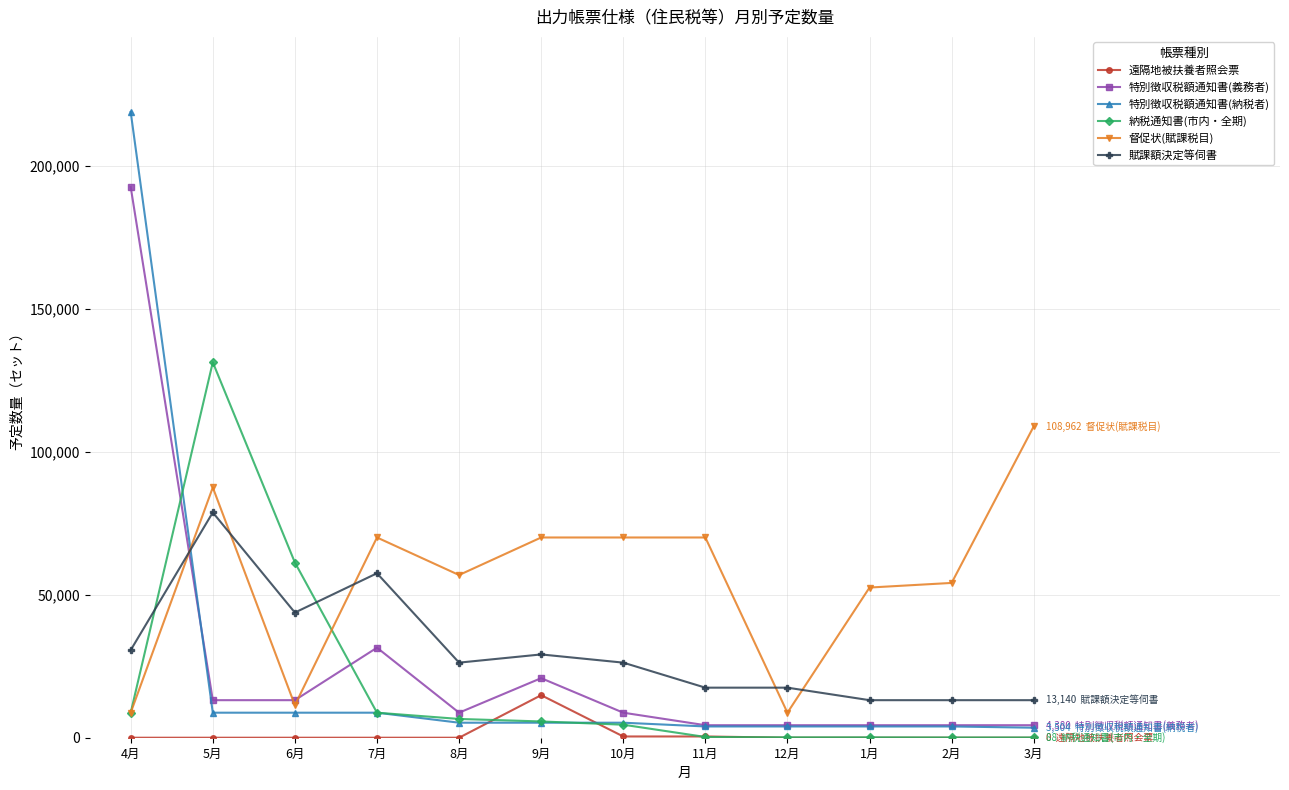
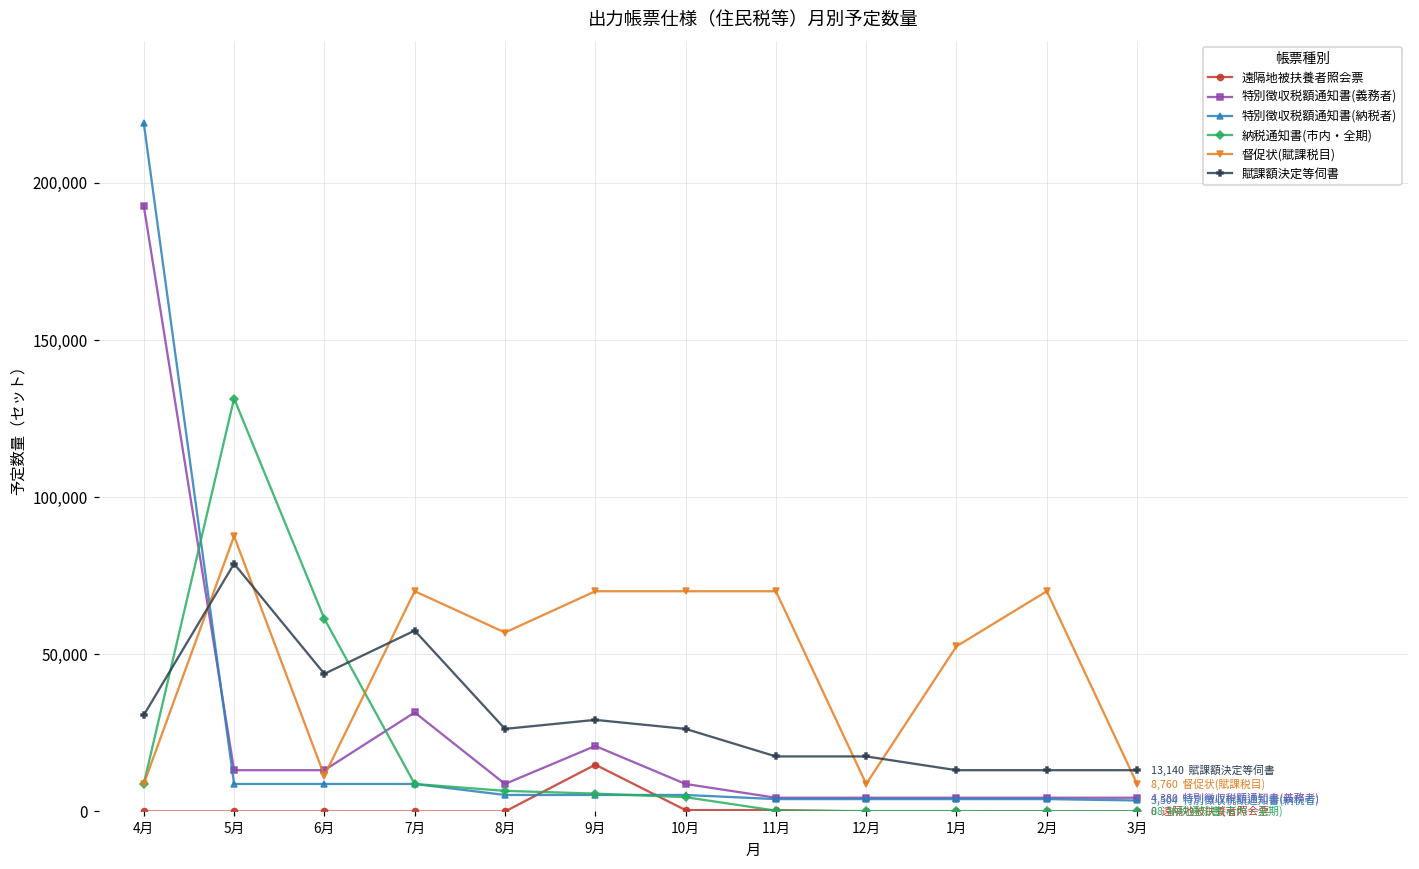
督促状(賦課税目), 2月: 54,000 -> 70,000
督促状(賦課税目), 3月: 108,962 -> 8,760
